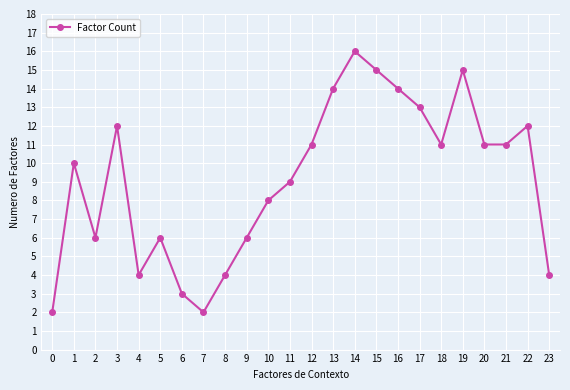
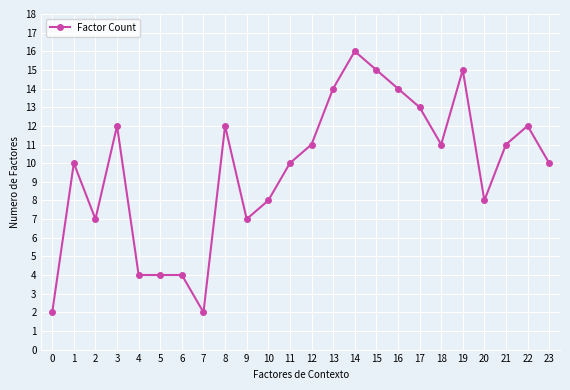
2: 6 -> 7
5: 6 -> 4
6: 3 -> 4
8: 4 -> 12
9: 6 -> 7
11: 9 -> 10
20: 11 -> 8
23: 4 -> 10
